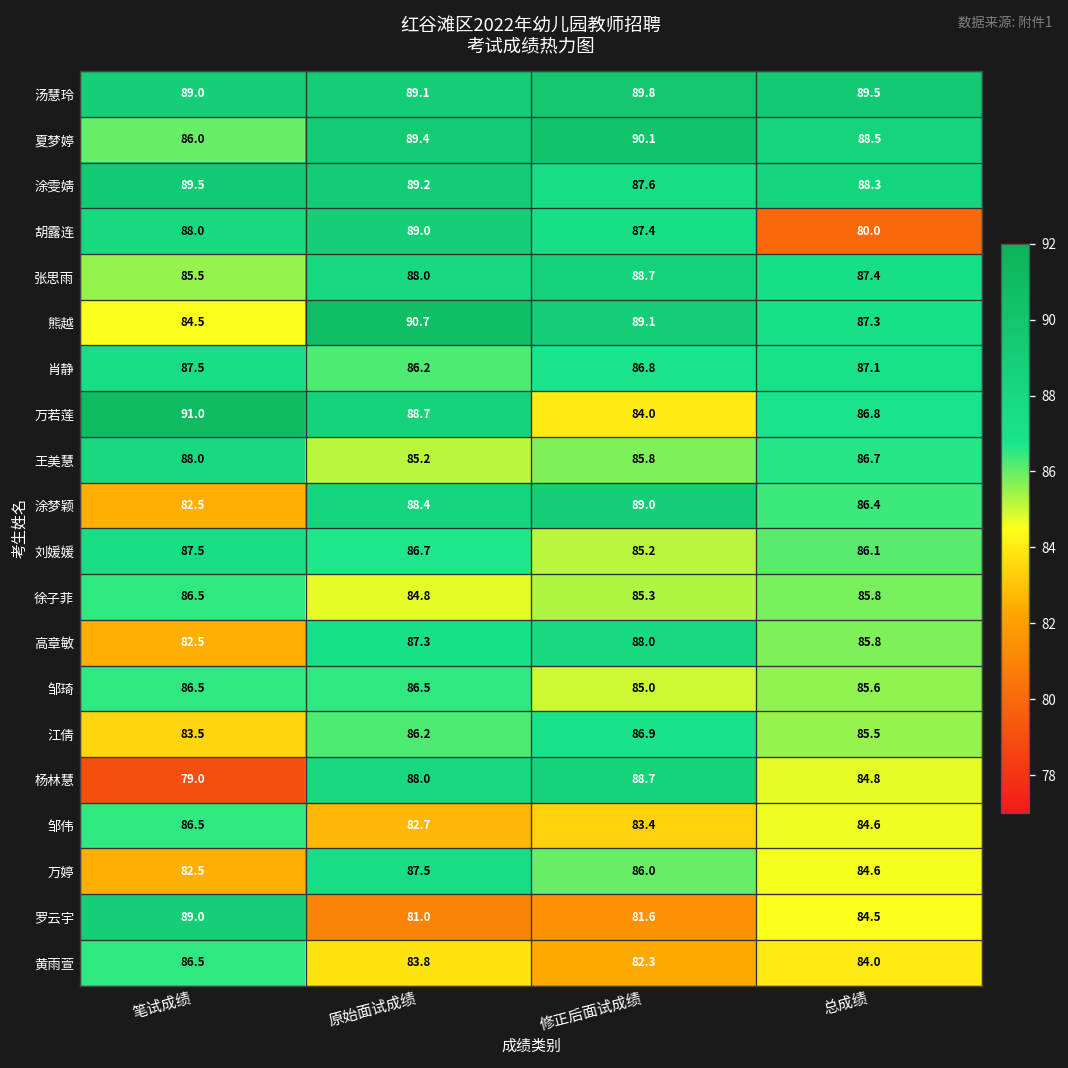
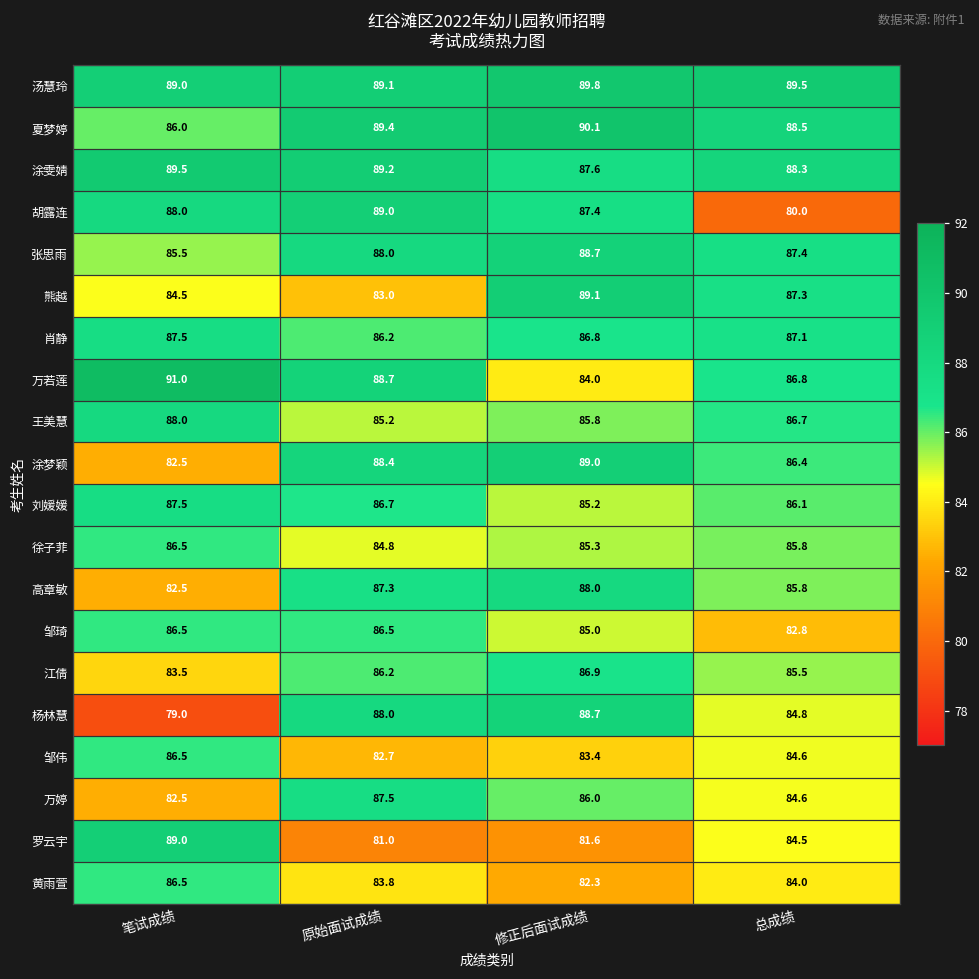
熊越, 原始面试成绩: 90.7 -> 83.0
邹琦, 总成绩: 85.6 -> 82.8
